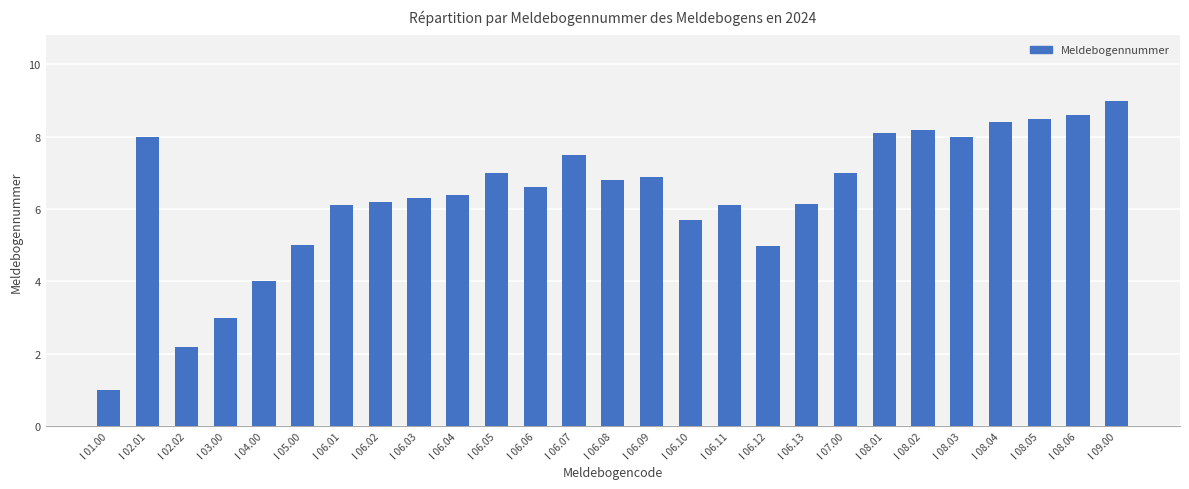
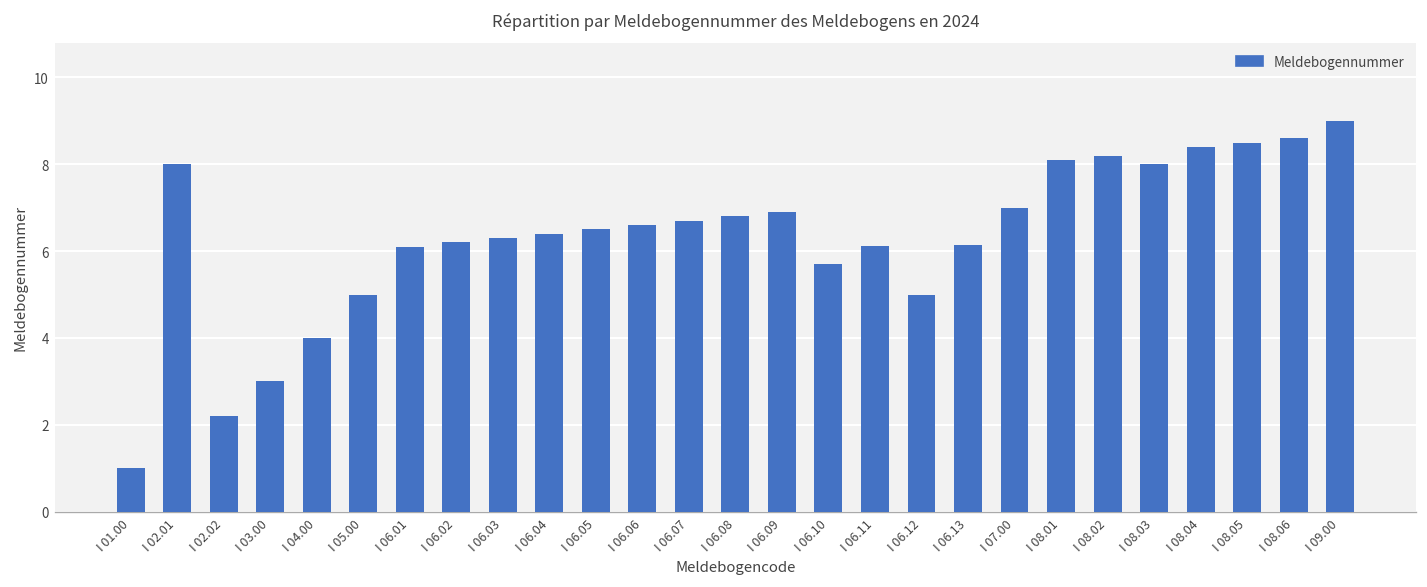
I 06.05: 7.0 -> 6.5
I 06.07: 7.5 -> 6.7
